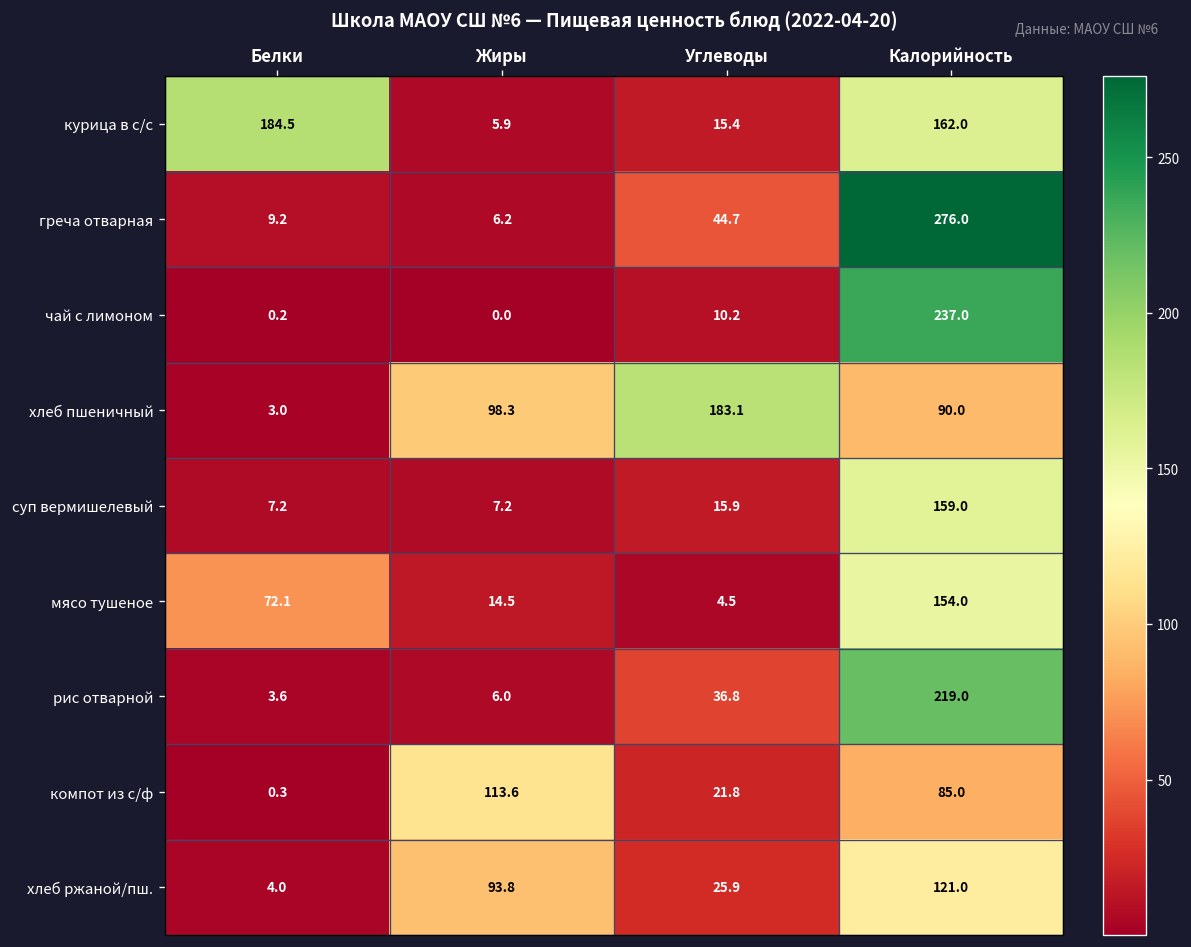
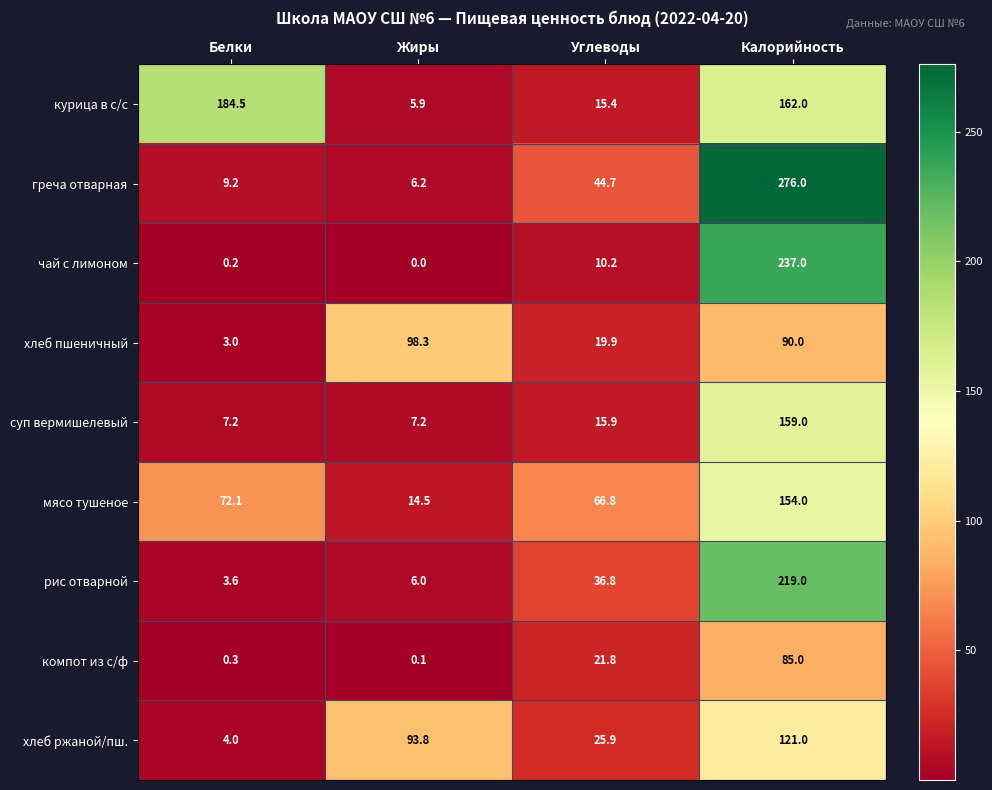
хлеб пшеничный, Углеводы: 183.1 -> 19.9
мясо тушеное, Углеводы: 4.5 -> 66.8
компот из с/ф, Жиры: 113.6 -> 0.1
